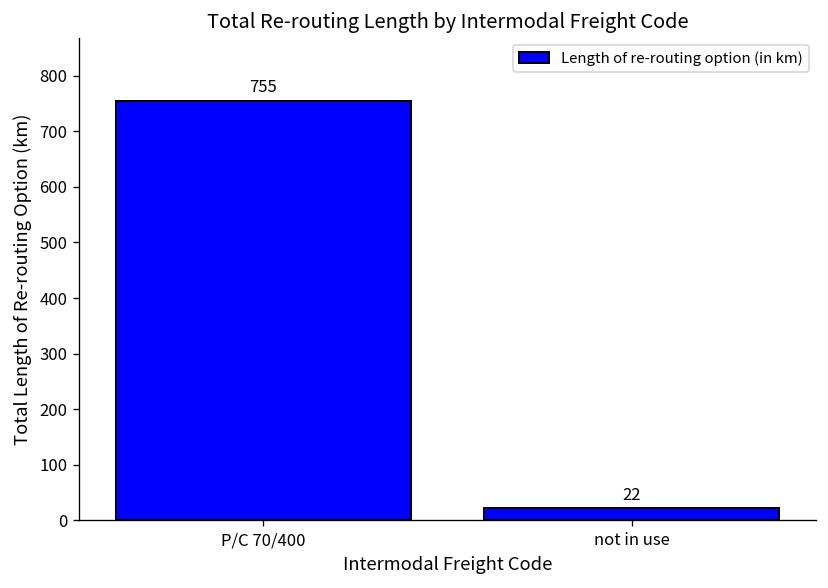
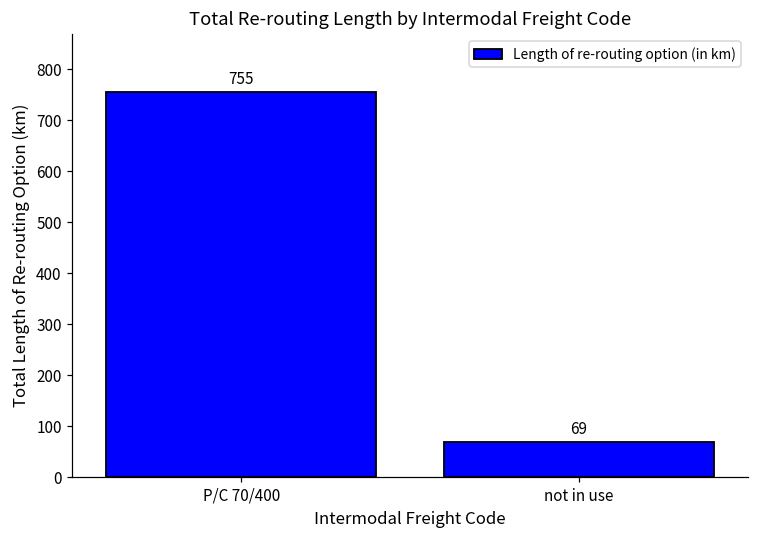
not in use: 22 -> 69
